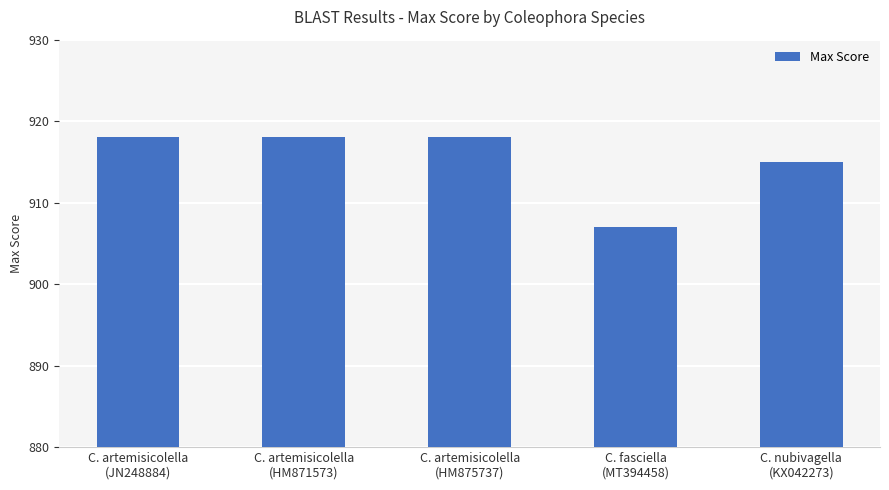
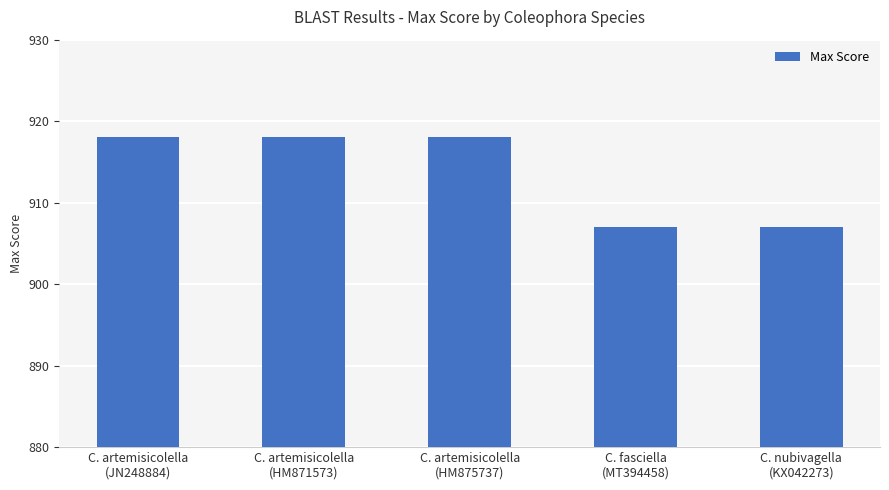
C. nubivagella (KX042273): 915 -> 907
